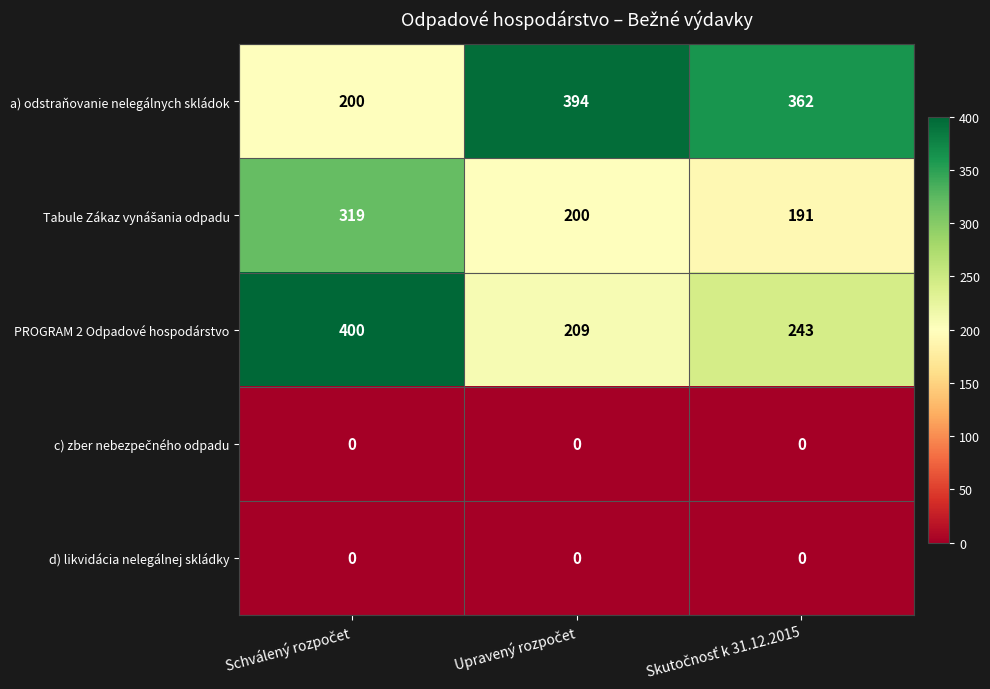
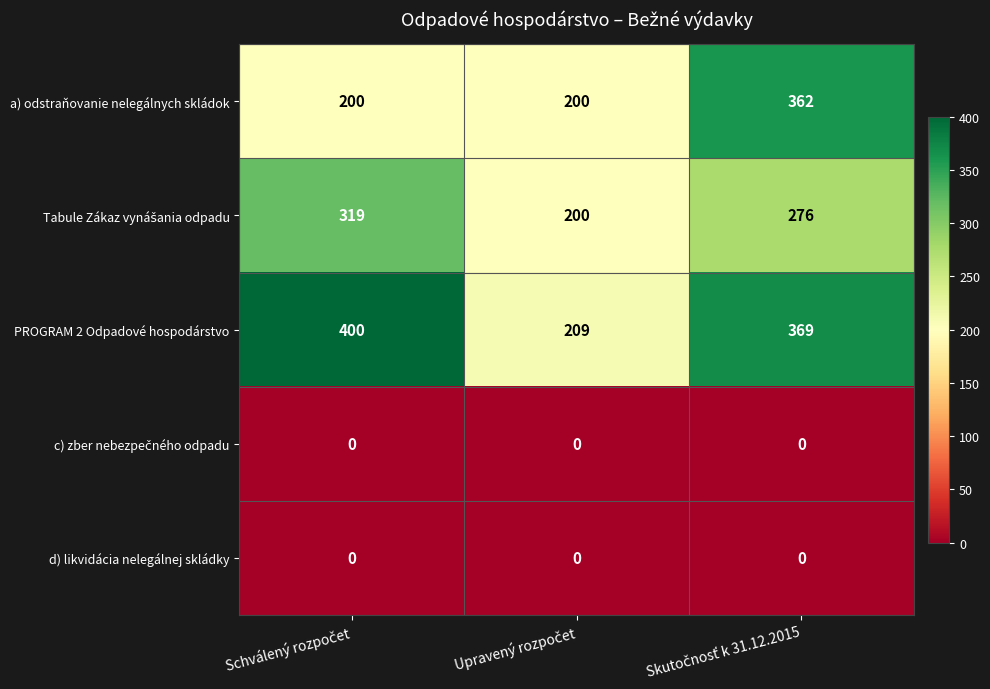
a) odstraňovanie nelegálnych skládok, Upravený rozpočet: 394 -> 200
Tabule Zákaz vynášania odpadu, Skutočnosť k 31.12.2015: 191 -> 276
PROGRAM 2 Odpadové hospodárstvo, Skutočnosť k 31.12.2015: 243 -> 369
